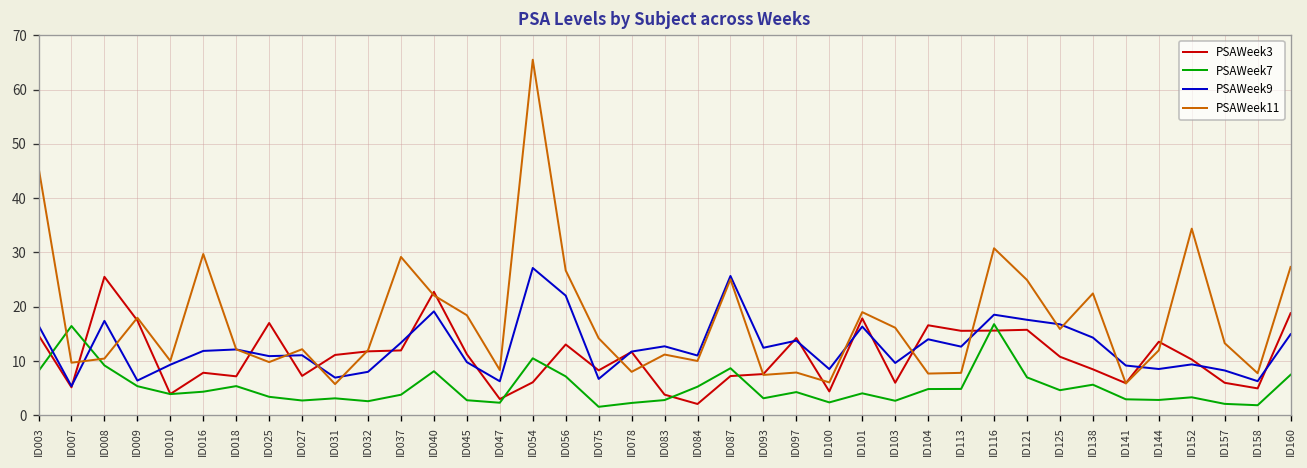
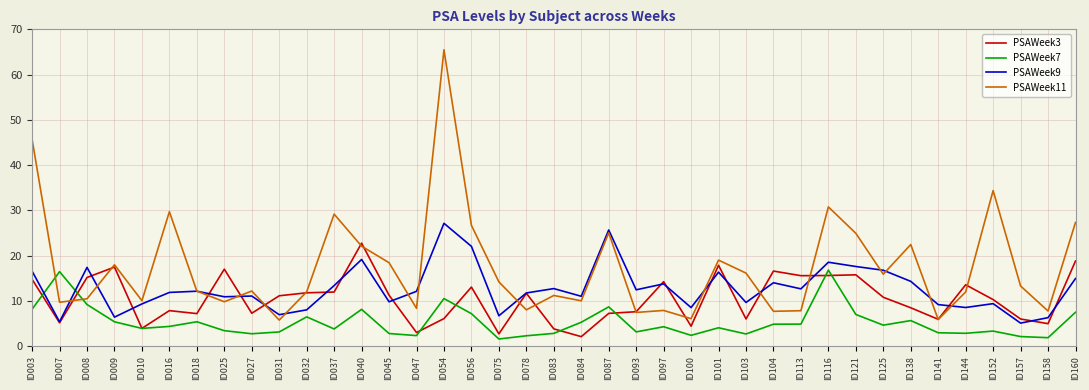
PSAWeek3, ID008: 26 -> 15
PSAWeek7, ID032: 3 -> 6
PSAWeek9, ID047: 6 -> 12
PSAWeek3, ID075: 8 -> 3
PSAWeek9, ID157: 8 -> 5
